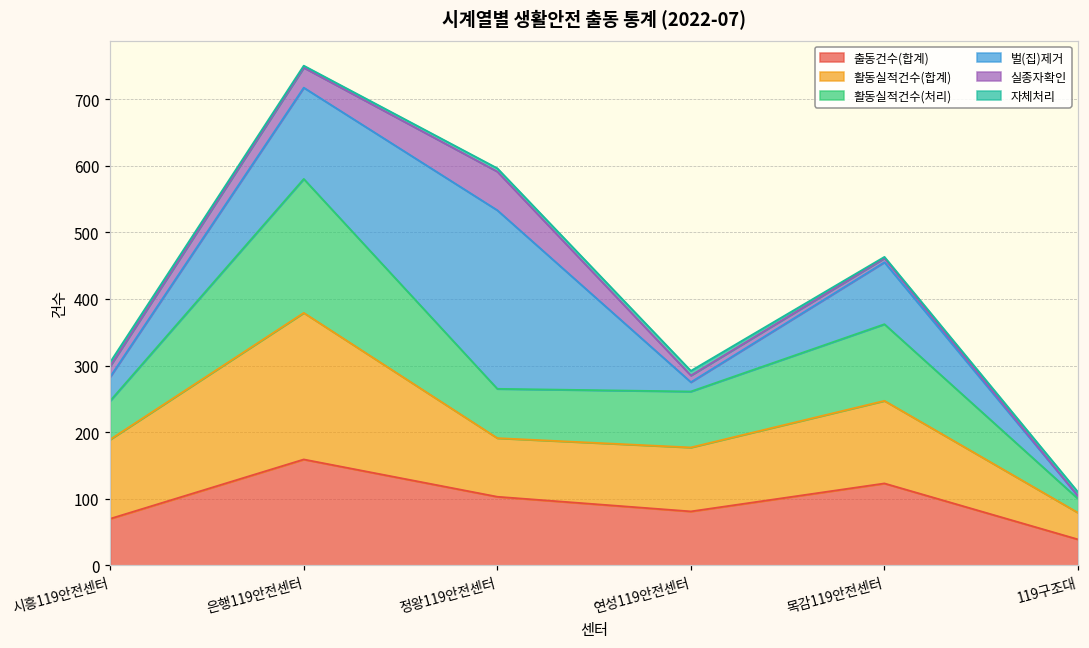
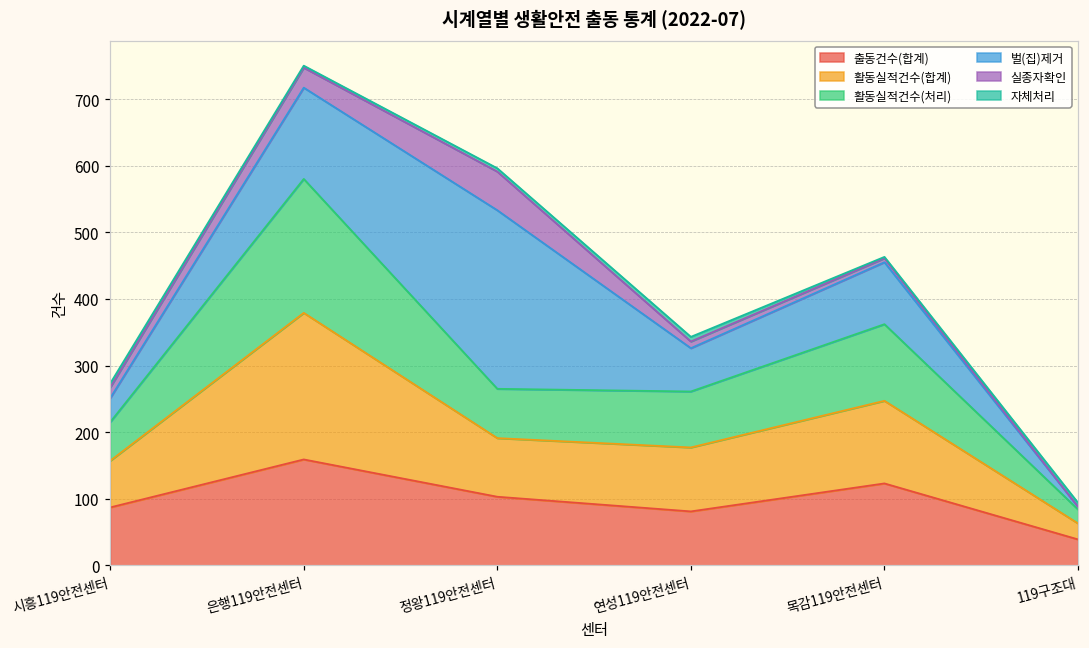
출동건수(합계), 시흥119안전센터: 70 -> 90
활동실적건수(합계), 시흥119안전센터: 120 -> 70
벌(집)제거, 연성119안전센터: 10 -> 70
활동실적건수(합계), 119구조대: 40 -> 20
